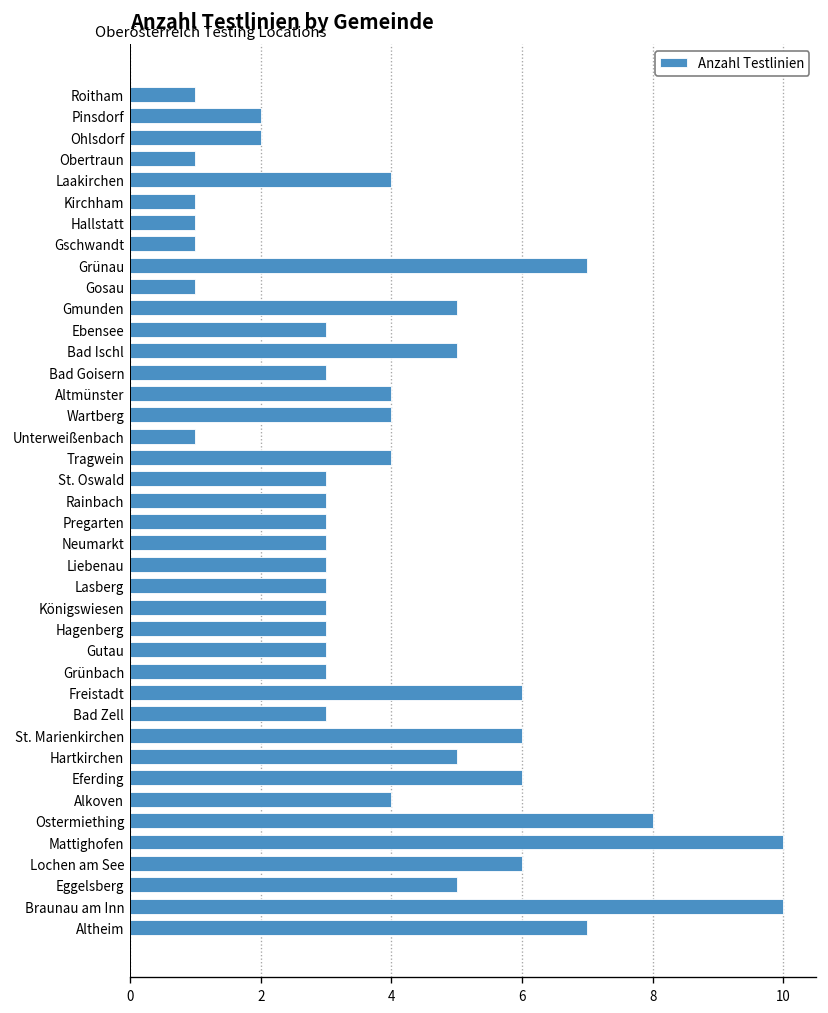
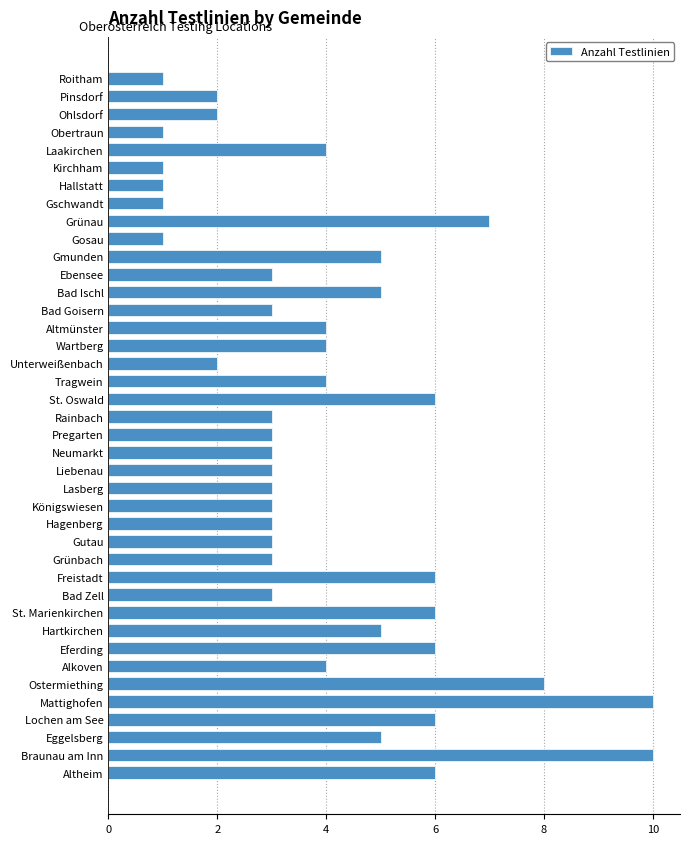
Unterweißenbach: 1 -> 2
St. Oswald: 3 -> 6
Altheim: 7 -> 6
